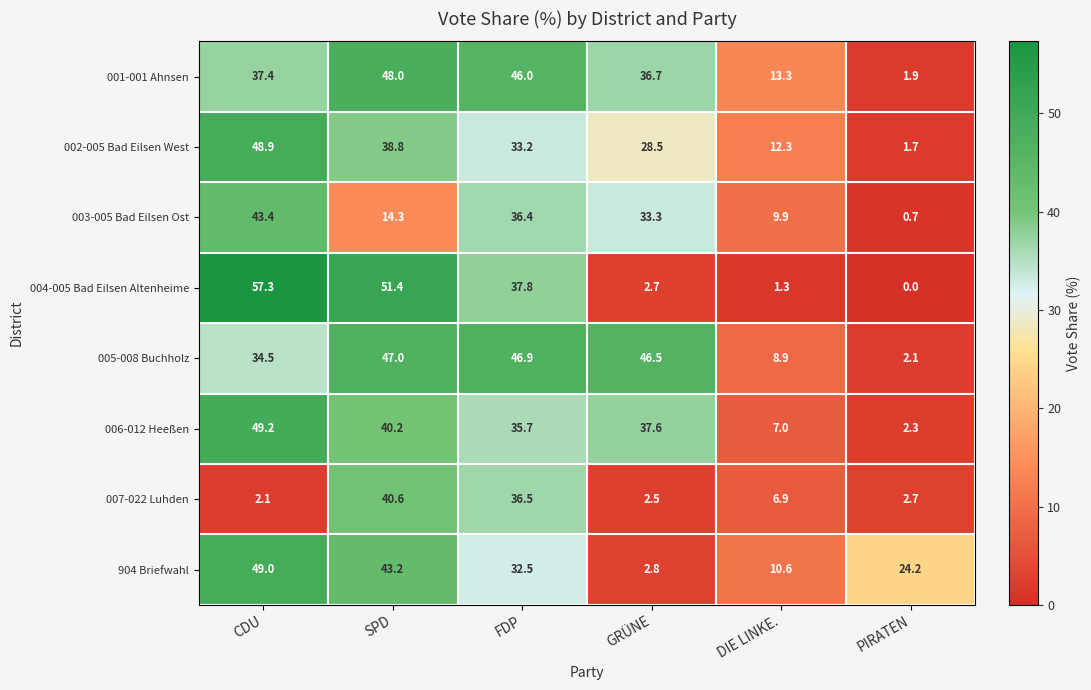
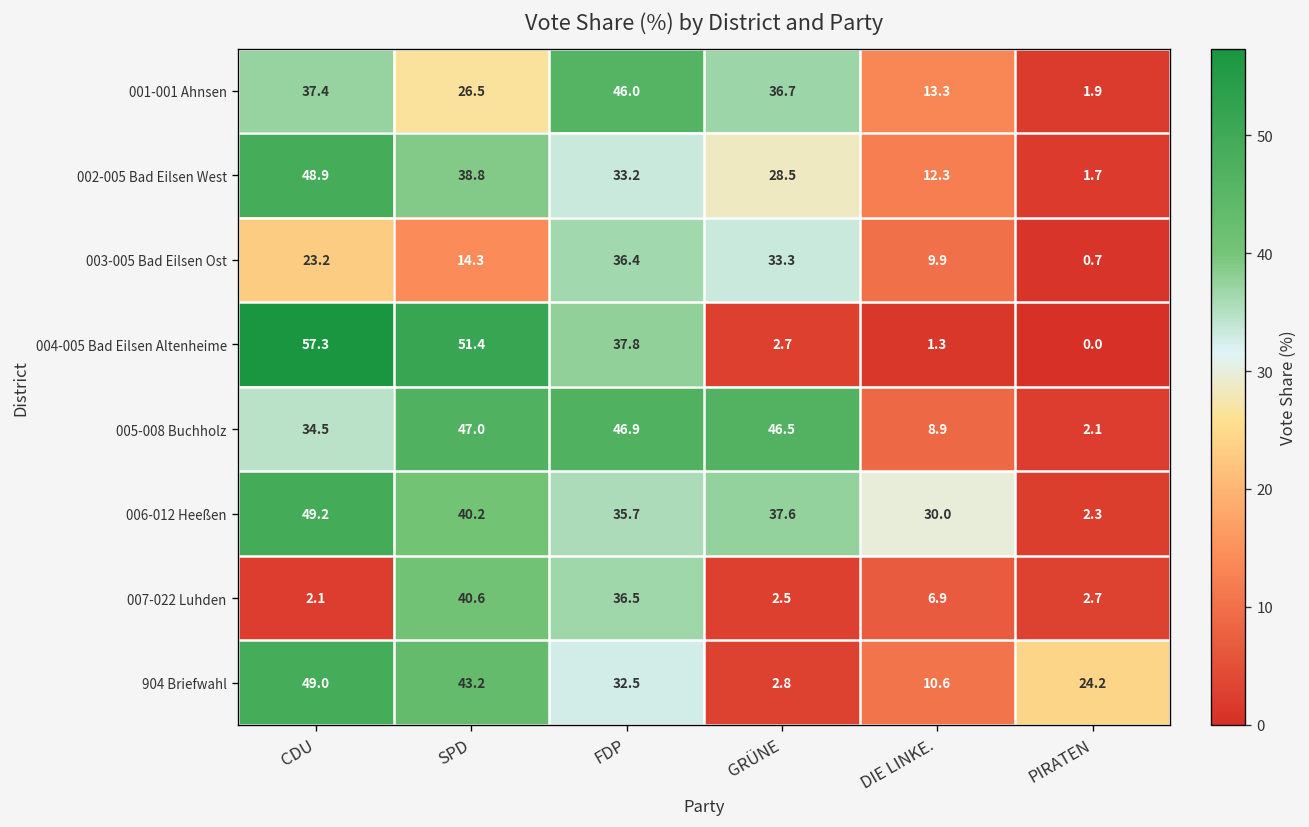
001-001 Ahnsen, SPD: 48.0 -> 26.5
003-005 Bad Eilsen Ost, CDU: 43.4 -> 23.2
006-012 Heeßen, DIE LINKE.: 7.0 -> 30.0
